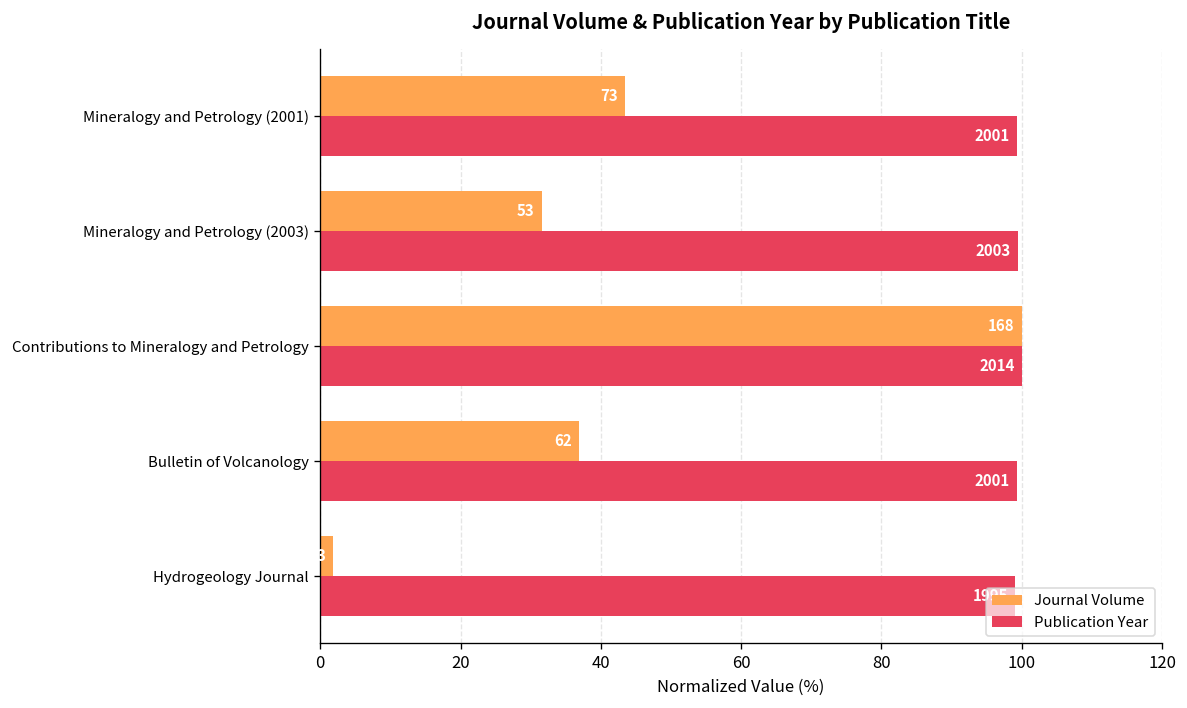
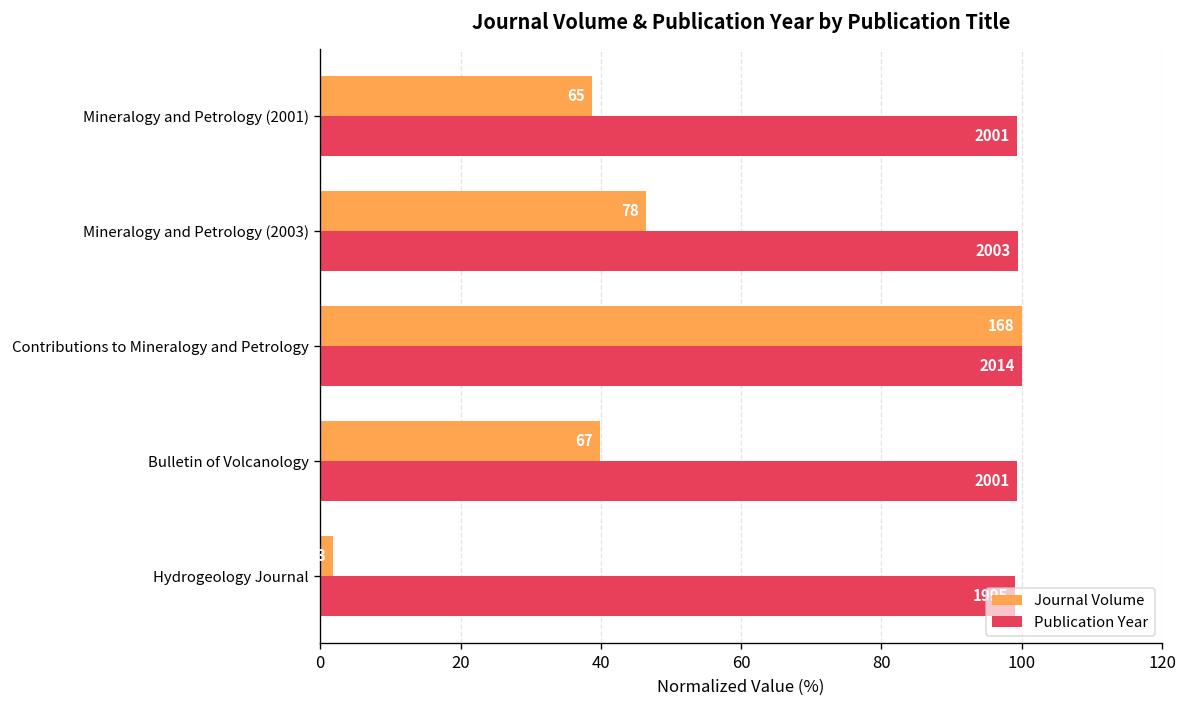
Journal Volume, Mineralogy and Petrology (2001): 73 -> 65
Journal Volume, Mineralogy and Petrology (2003): 53 -> 78
Journal Volume, Bulletin of Volcanology: 62 -> 67
